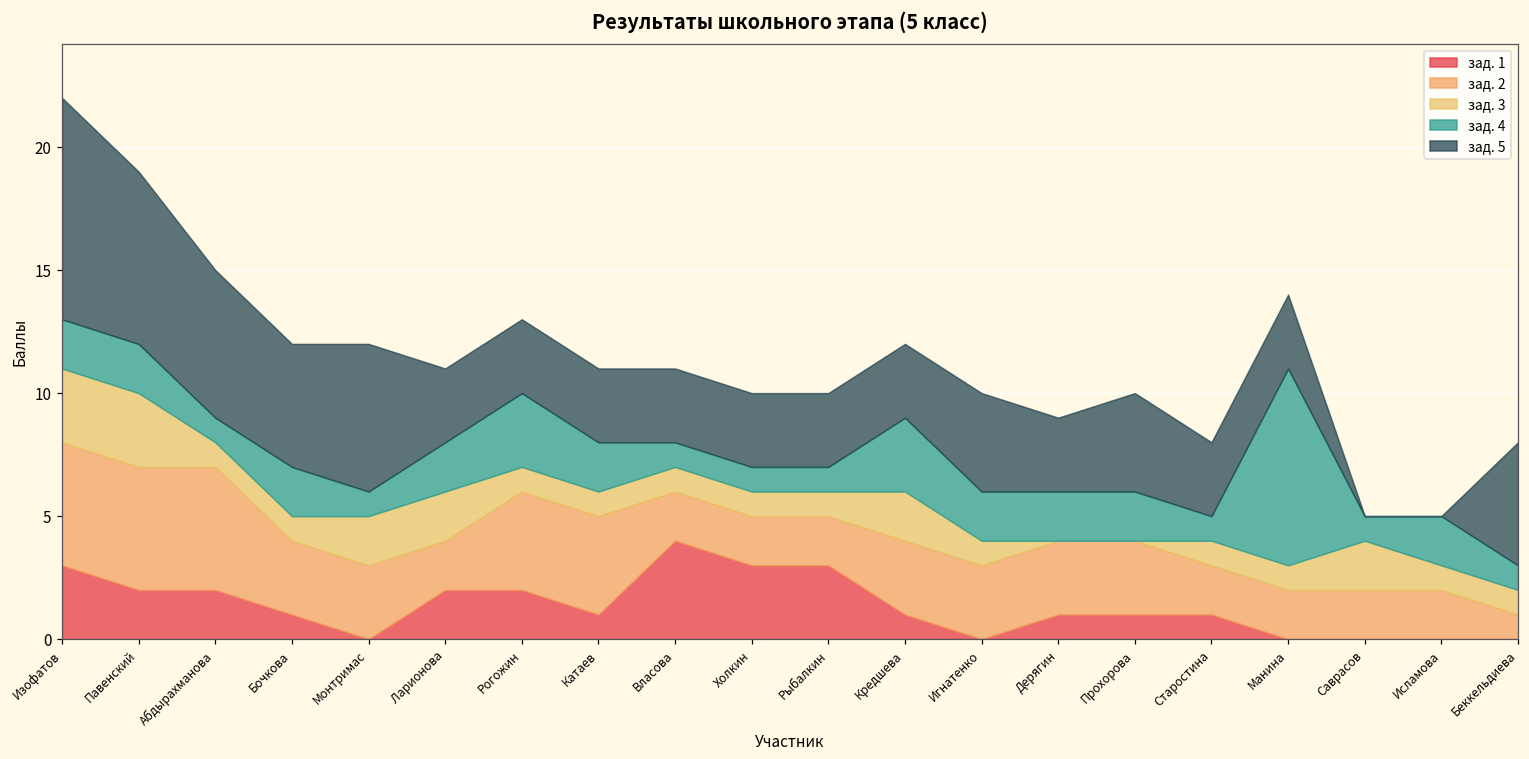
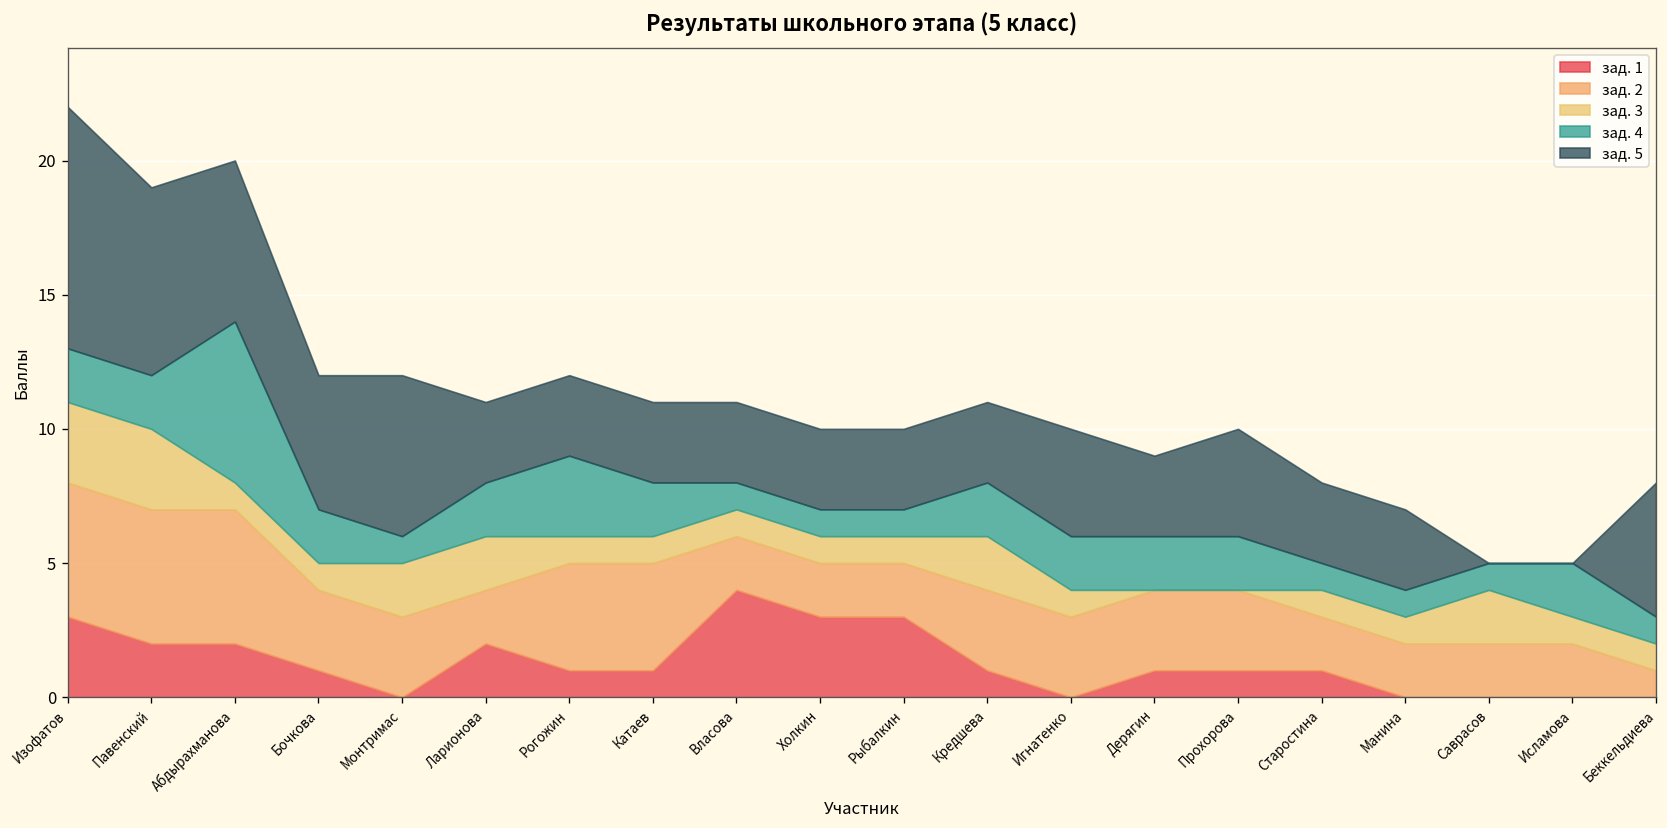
зад. 4, Абдырахманова: 1 -> 6
зад. 1, Рогожин: 2 -> 1
зад. 4, Кредшева: 3 -> 2
зад. 4, Манина: 8 -> 1
